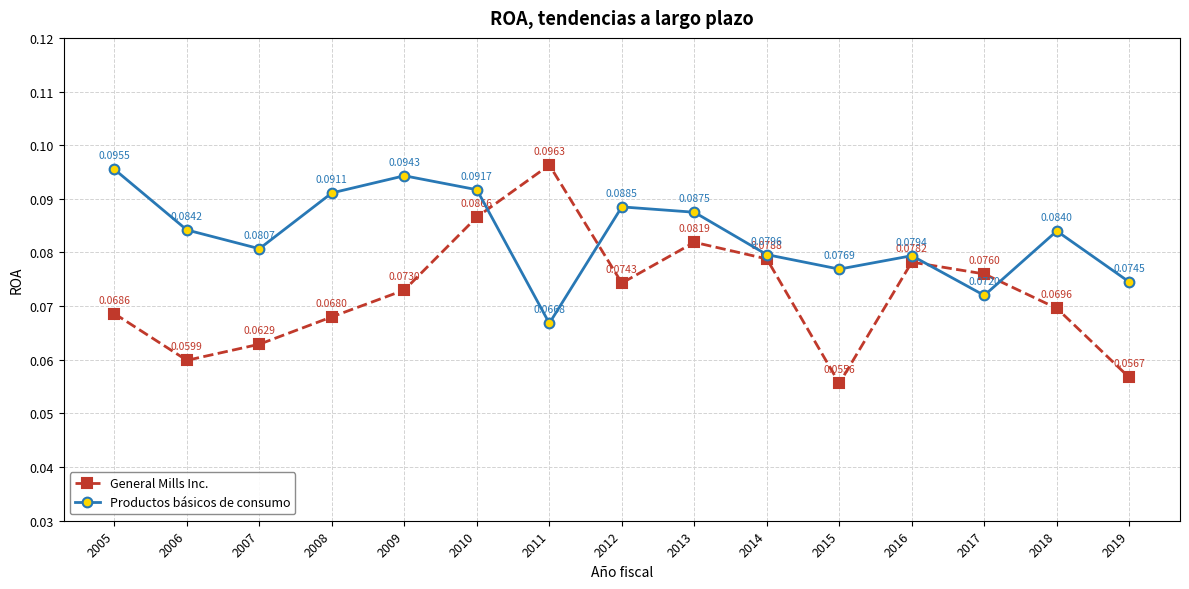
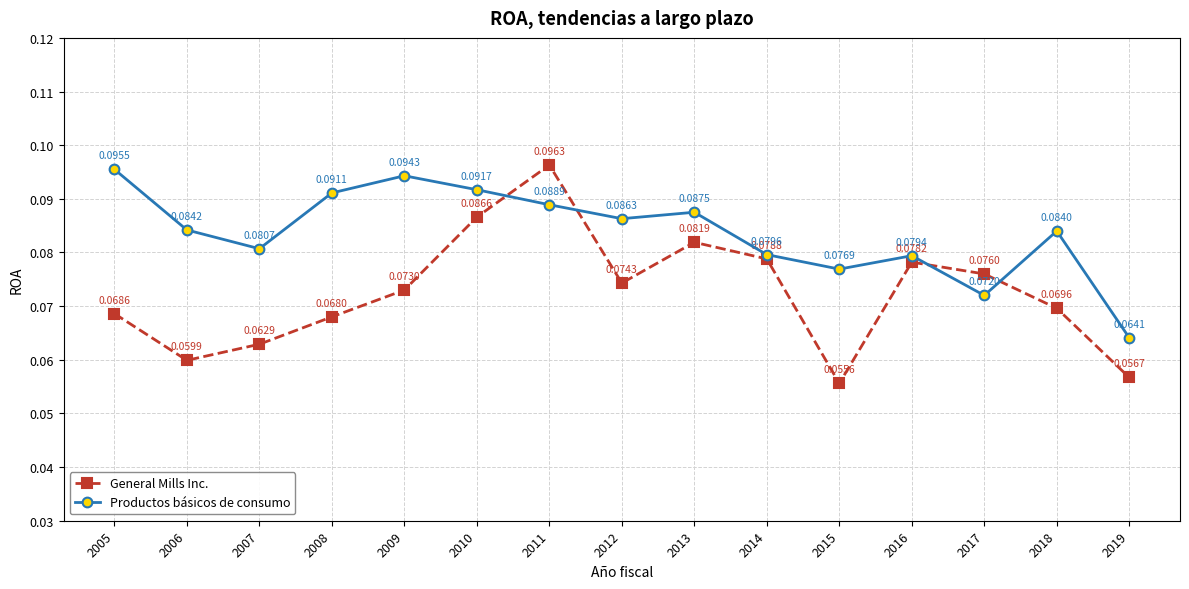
Productos básicos de consumo, 2011: 0.0668 -> 0.0889
Productos básicos de consumo, 2012: 0.0885 -> 0.0863
Productos básicos de consumo, 2019: 0.0745 -> 0.0641
